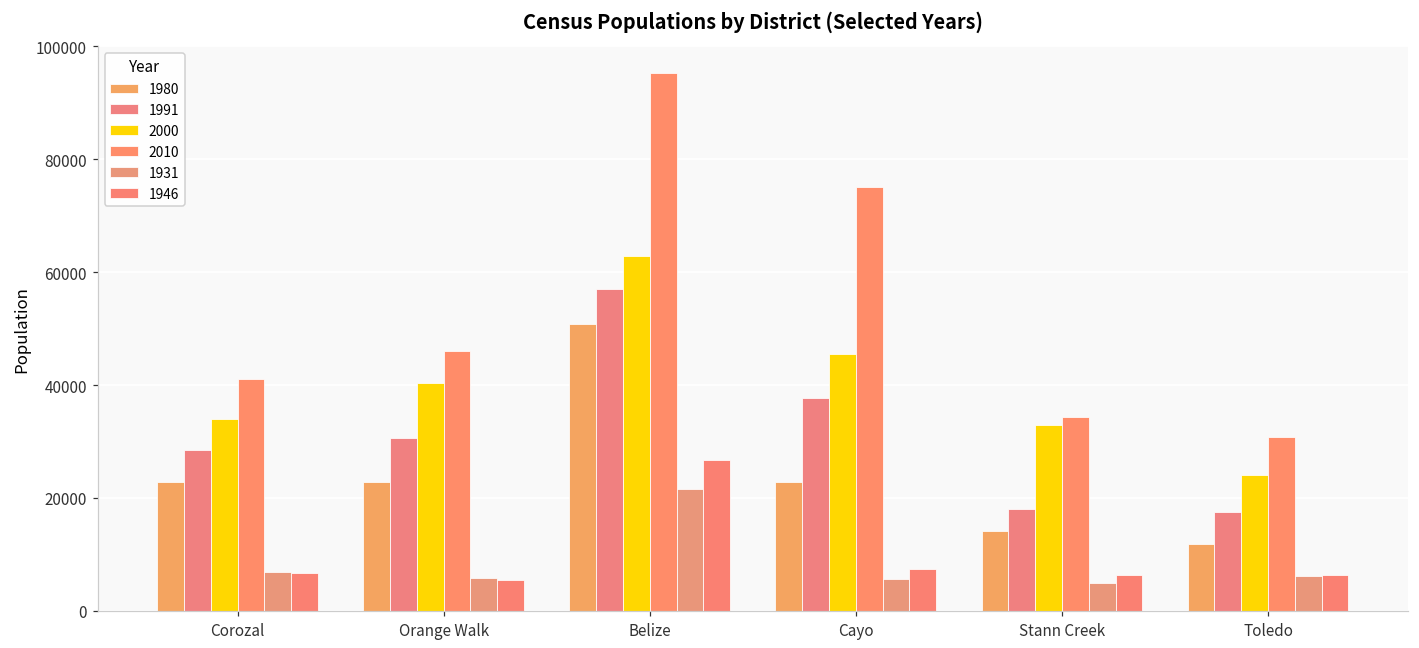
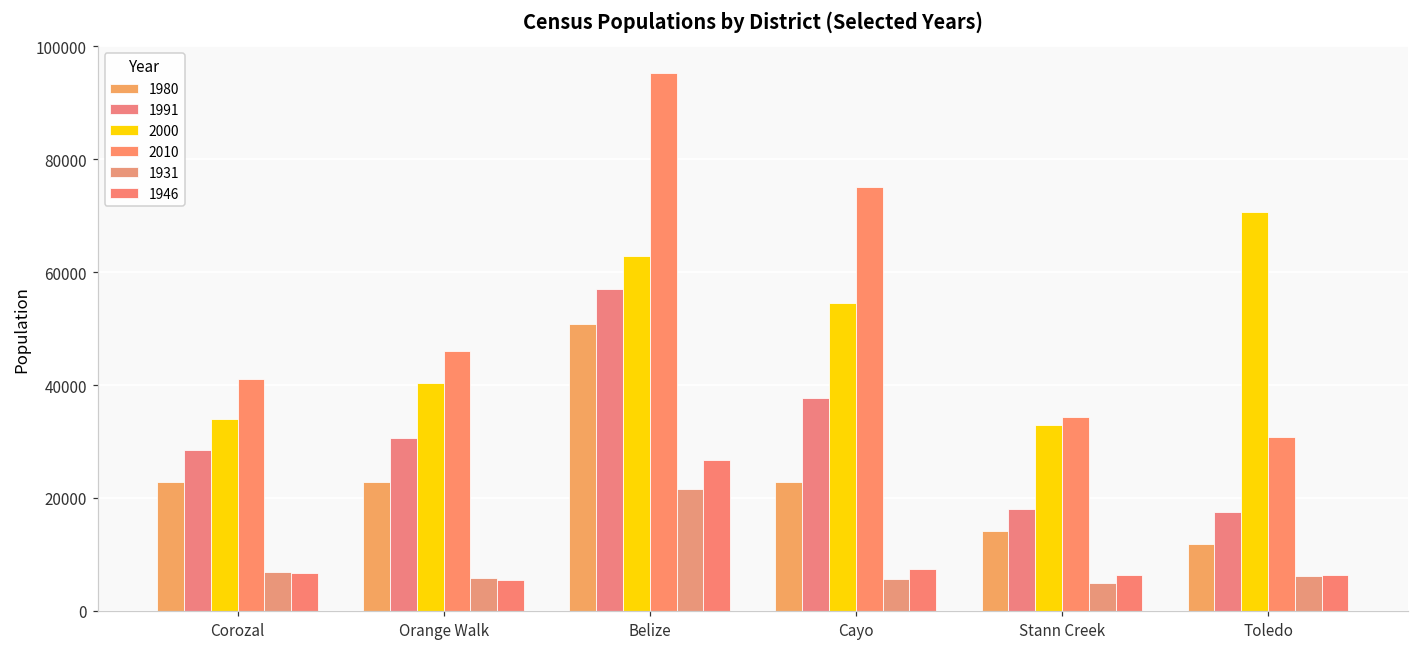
2000, Cayo: 46000 -> 54000
2000, Toledo: 24000 -> 71000
